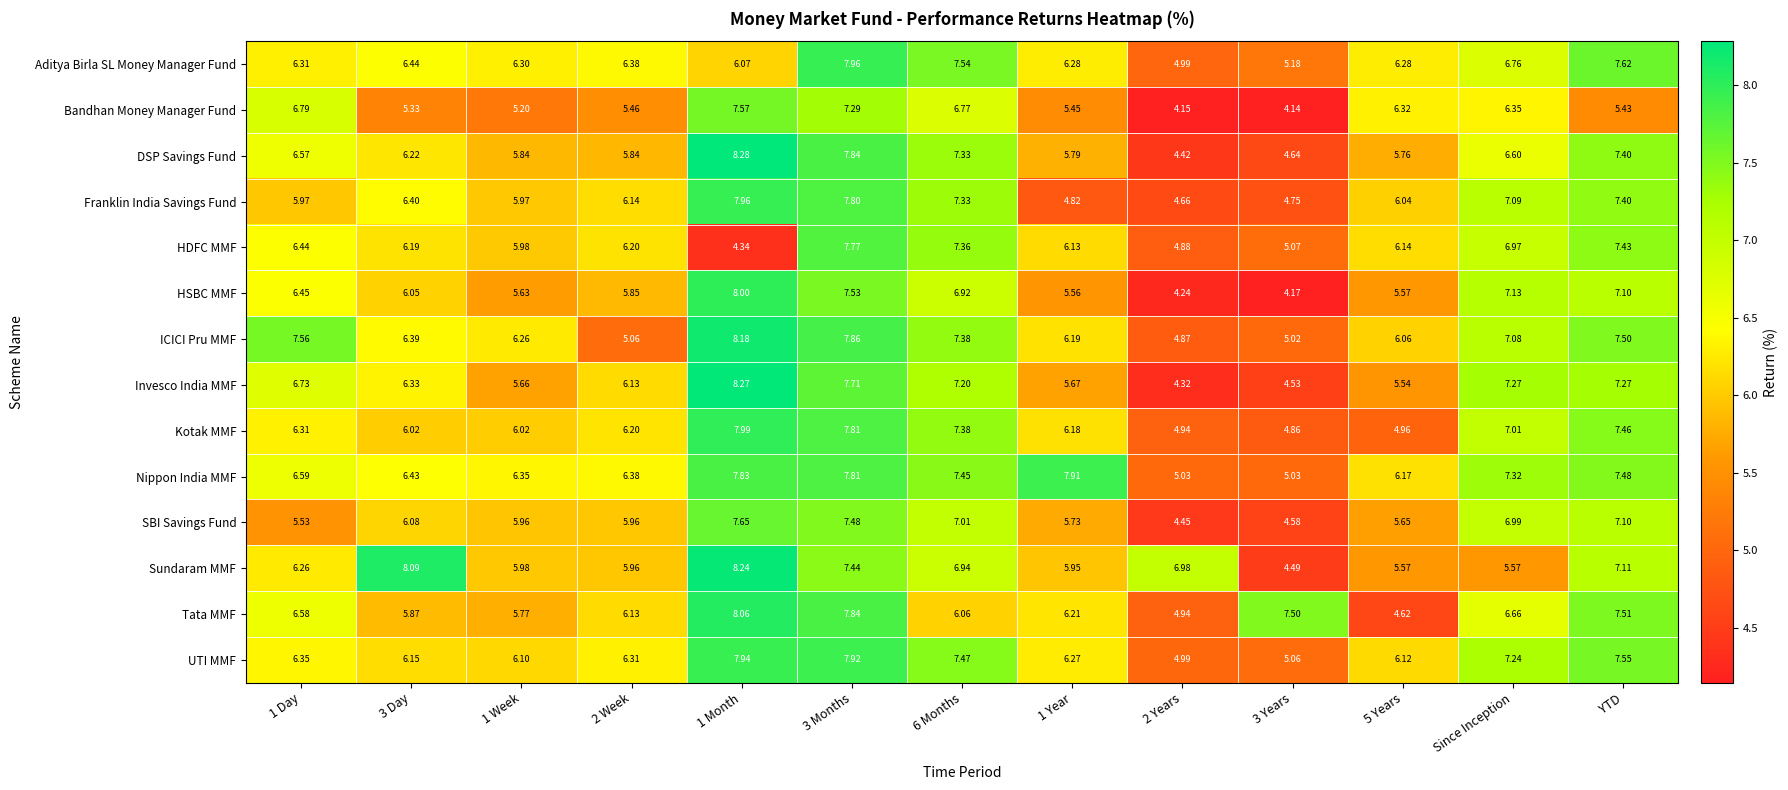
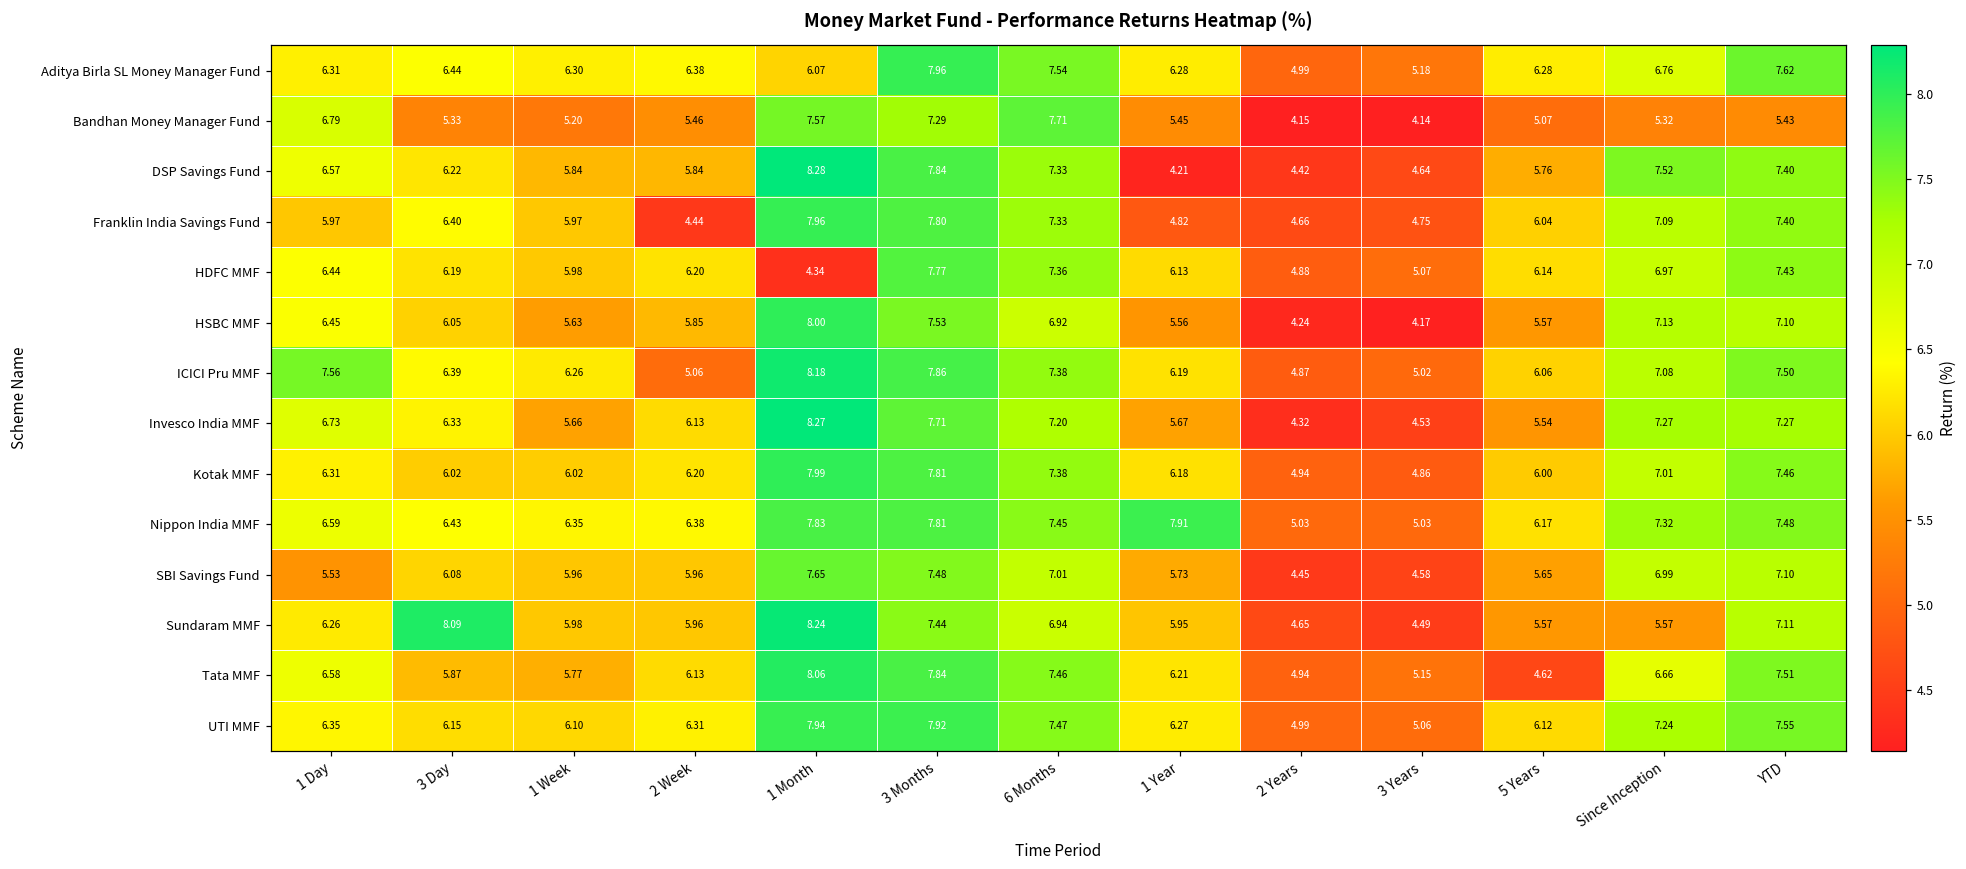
Bandhan Money Manager Fund, 6 Months: 6.77 -> 7.71
Bandhan Money Manager Fund, 5 Years: 6.32 -> 5.07
Bandhan Money Manager Fund, Since Inception: 6.35 -> 5.32
DSP Savings Fund, 1 Year: 5.79 -> 4.21
DSP Savings Fund, Since Inception: 6.60 -> 7.52
Franklin India Savings Fund, 2 Week: 6.14 -> 4.44
Kotak MMF, 5 Years: 4.96 -> 6.00
Sundaram MMF, 2 Years: 6.98 -> 4.65
Tata MMF, 6 Months: 6.06 -> 7.46
Tata MMF, 3 Years: 7.50 -> 5.15
